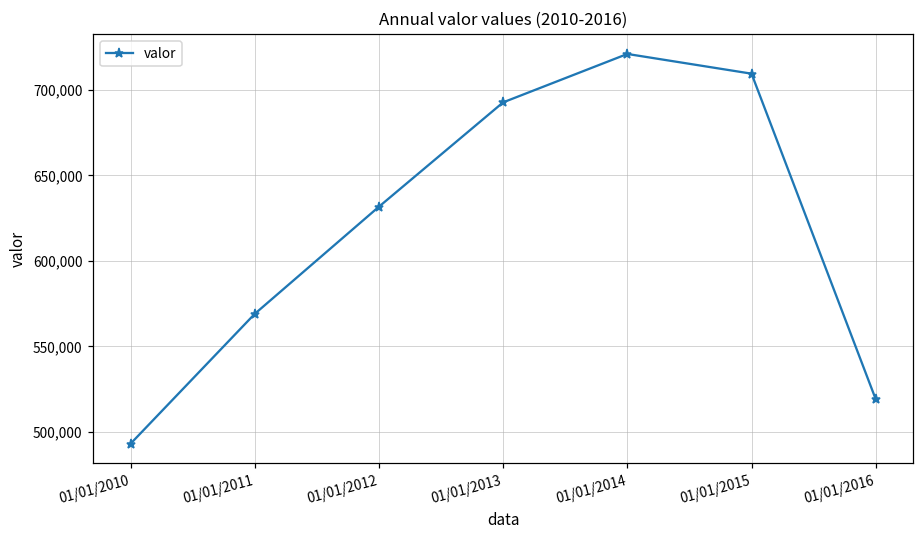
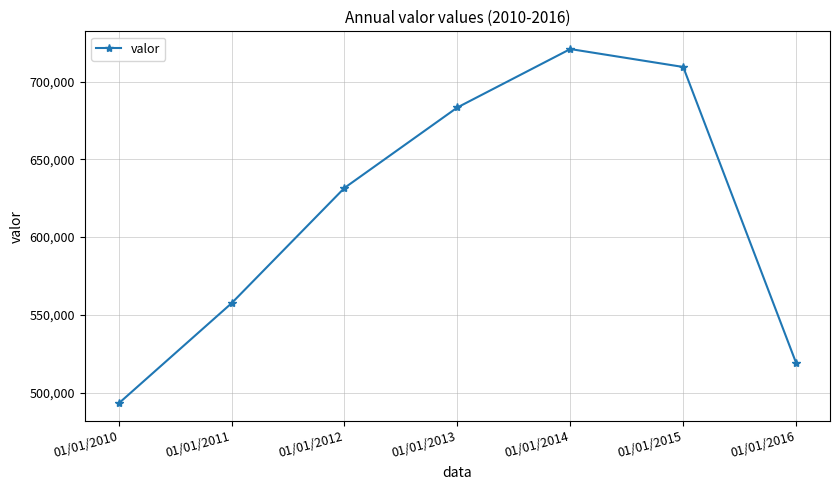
01/01/2011: 569,000 -> 557,000
01/01/2013: 693,000 -> 683,000
